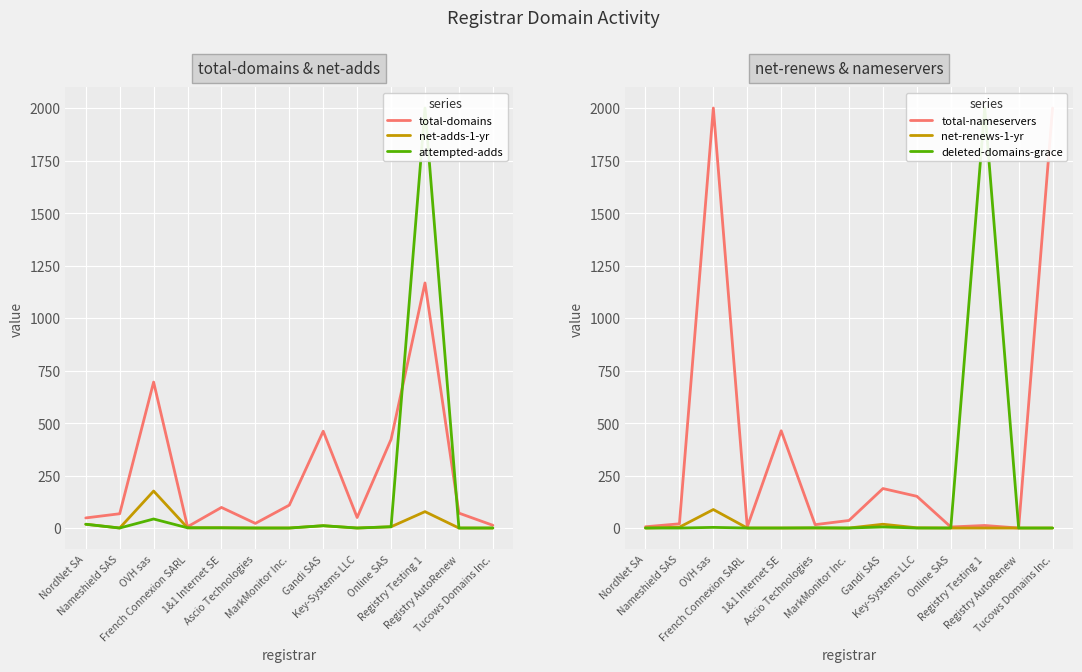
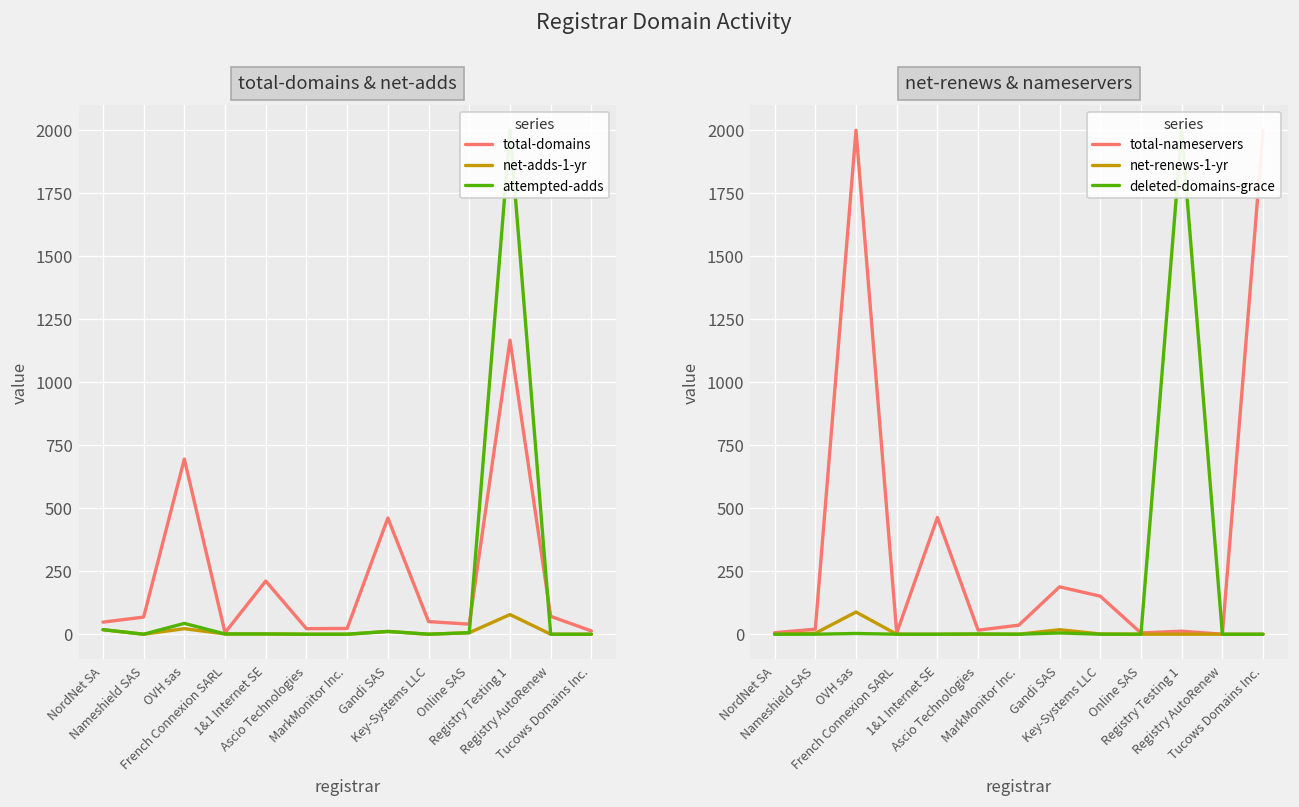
total-domains & net-adds, net-adds-1-yr, OVH sas: 180 -> 20
total-domains & net-adds, total-domains, 1&1 Internet SE: 100 -> 210
total-domains & net-adds, total-domains, MarkMonitor Inc.: 110 -> 20
total-domains & net-adds, total-domains, Online SAS: 420 -> 40
